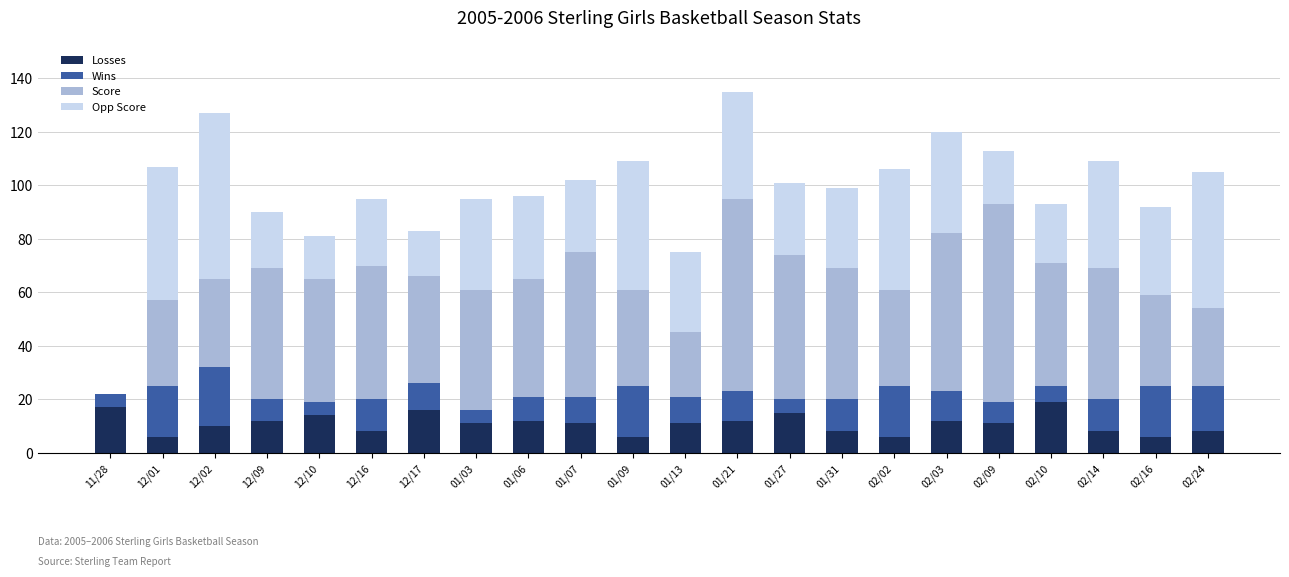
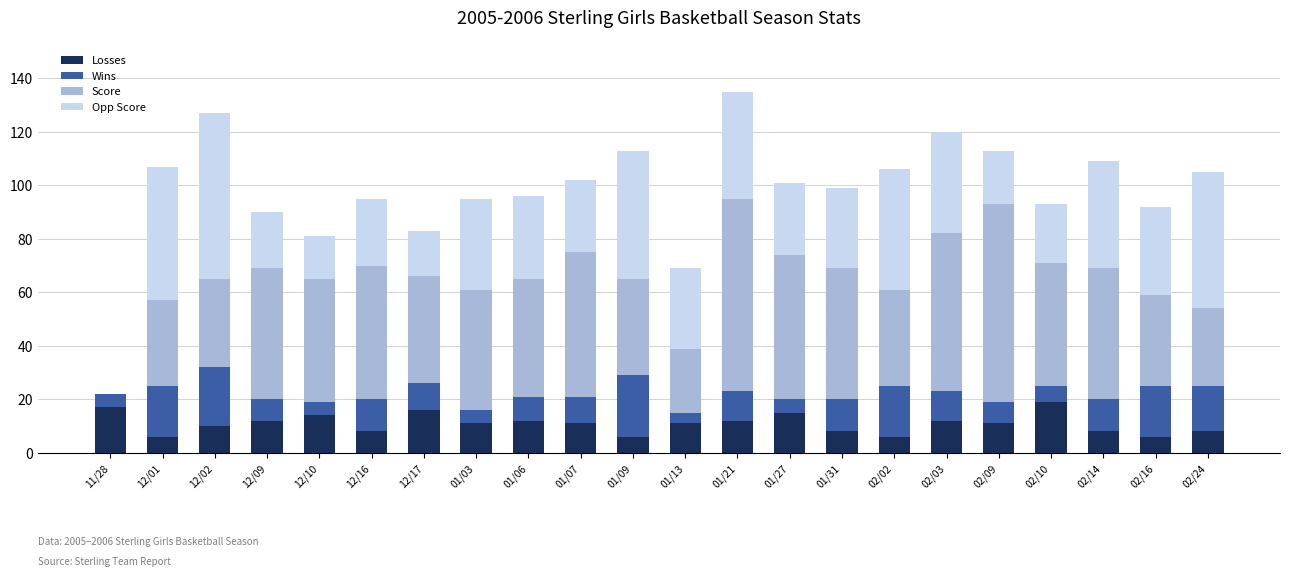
Wins, 01/09: 19 -> 23
Wins, 01/13: 10 -> 4
